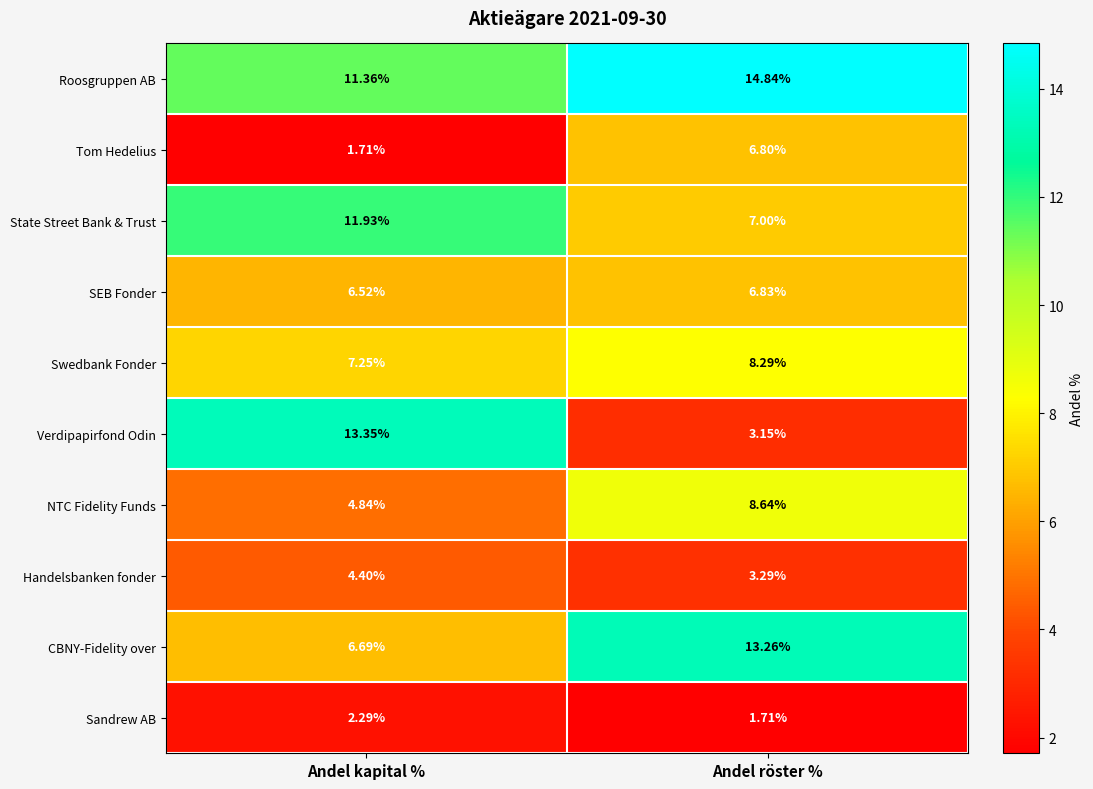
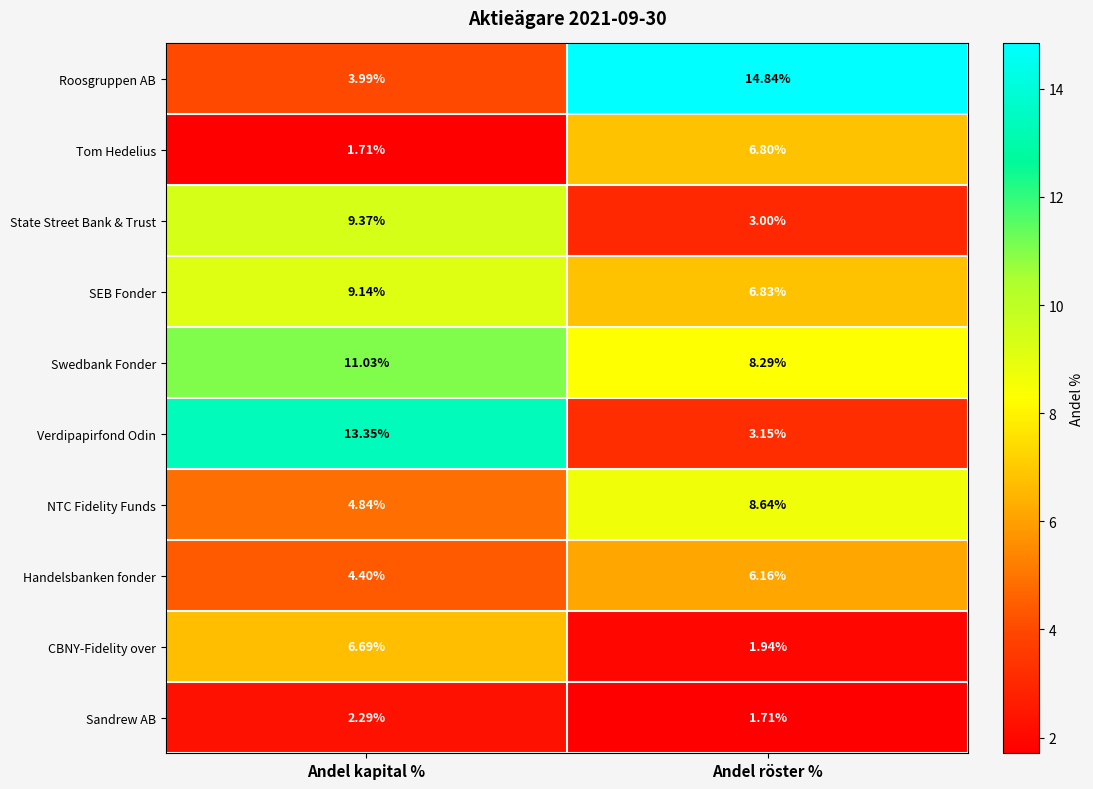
Roosgruppen AB, Andel kapital %: 11.36% -> 3.99%
State Street Bank & Trust, Andel kapital %: 11.93% -> 9.37%
State Street Bank & Trust, Andel röster %: 7.00% -> 3.00%
SEB Fonder, Andel kapital %: 6.52% -> 9.14%
Swedbank Fonder, Andel kapital %: 7.25% -> 11.03%
Handelsbanken fonder, Andel röster %: 3.29% -> 6.16%
CBNY-Fidelity over, Andel röster %: 13.26% -> 1.94%
